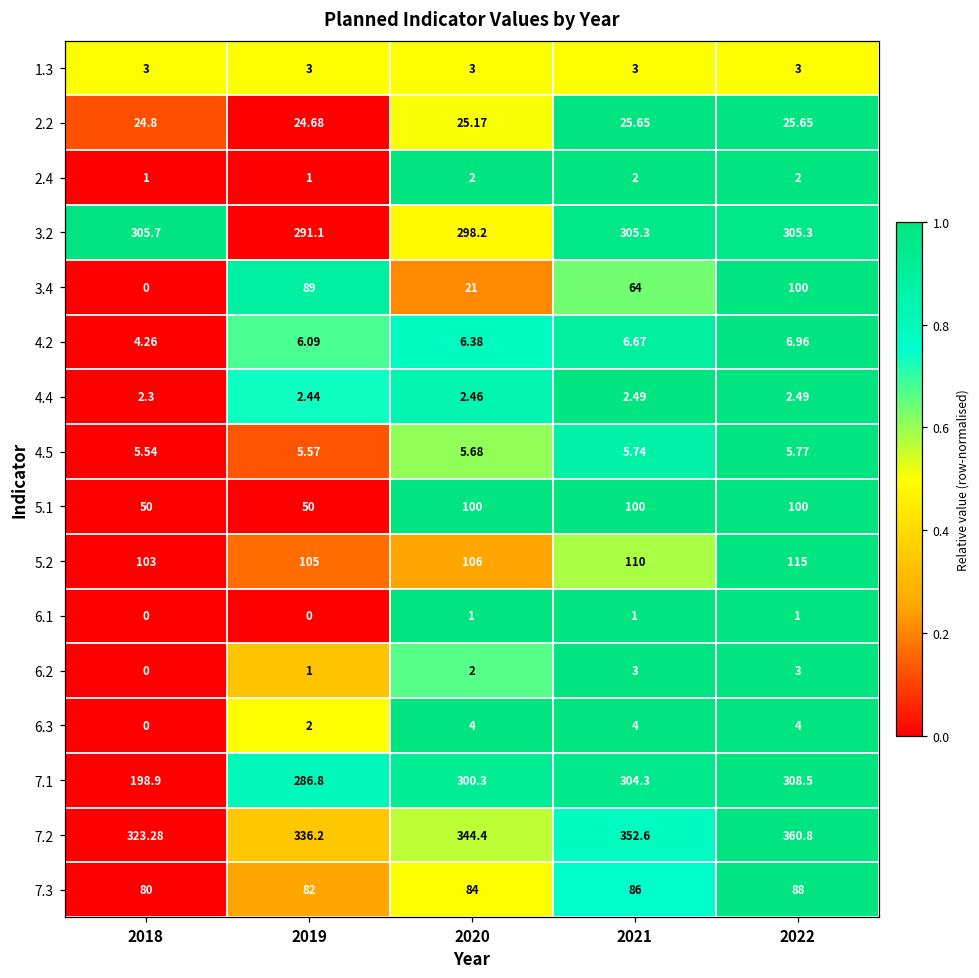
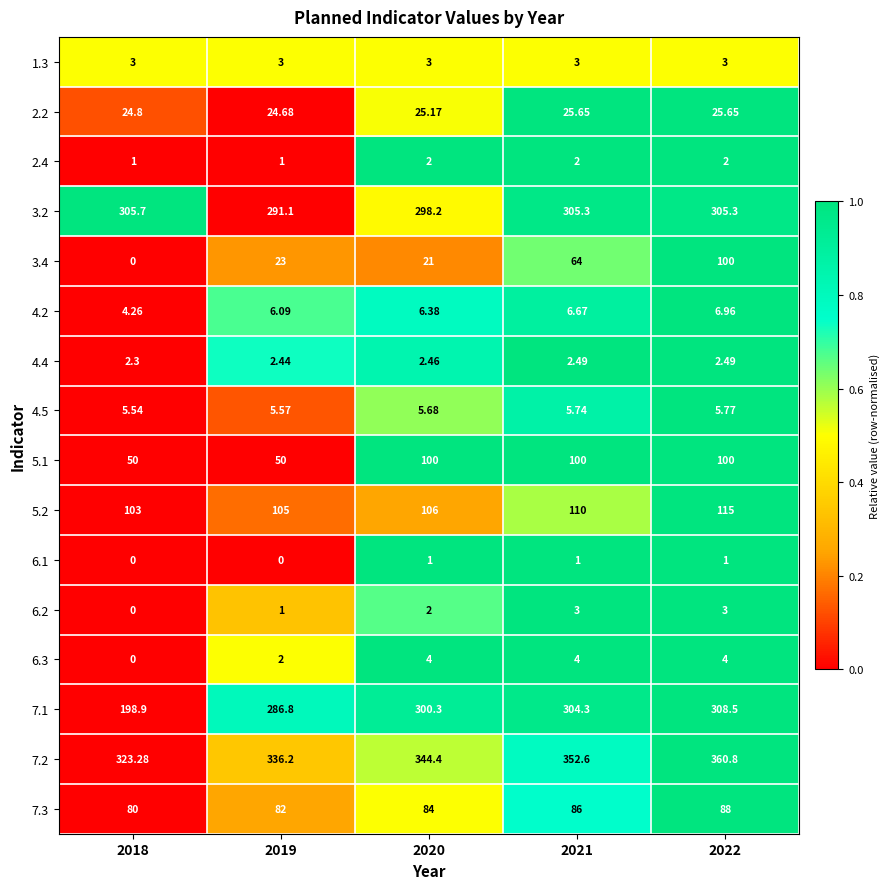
3.4, 2019: 89 -> 23
